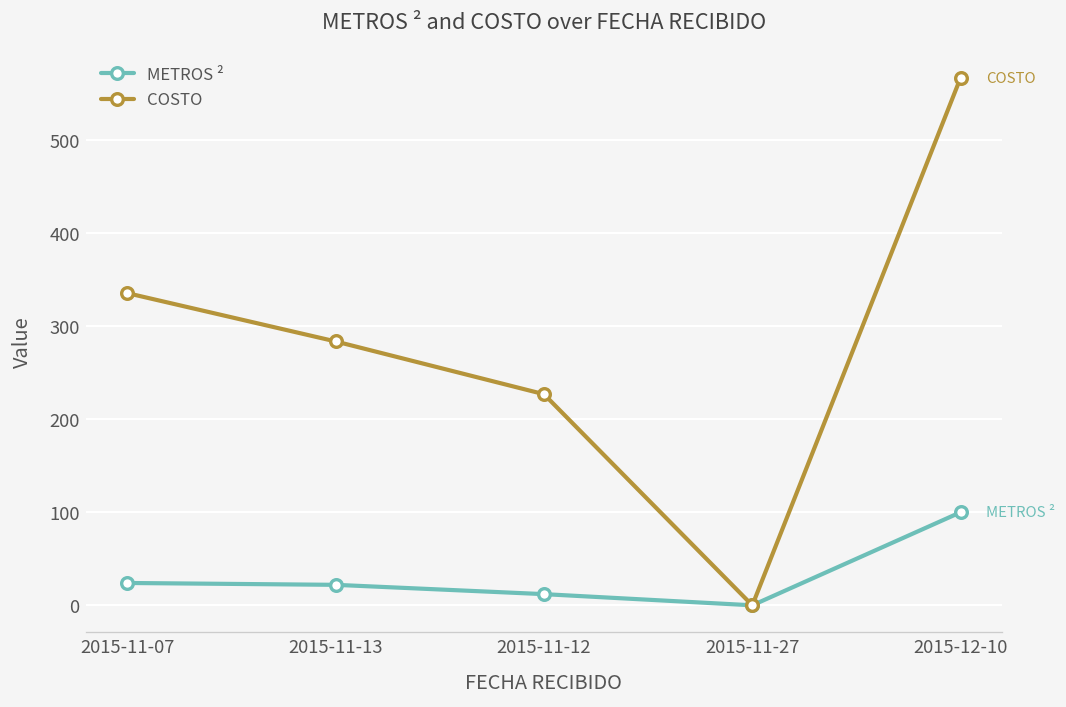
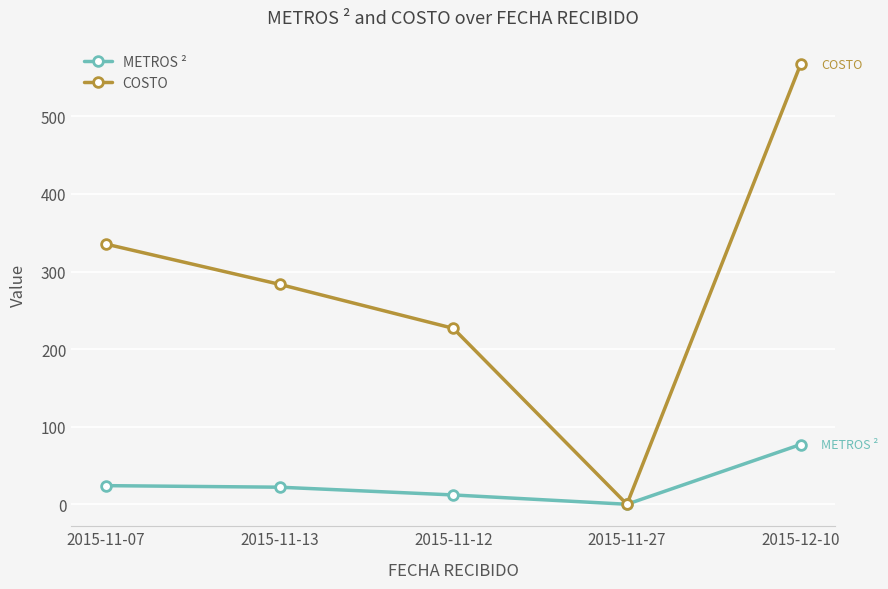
METROS ², 2015-12-10: 100 -> 80
